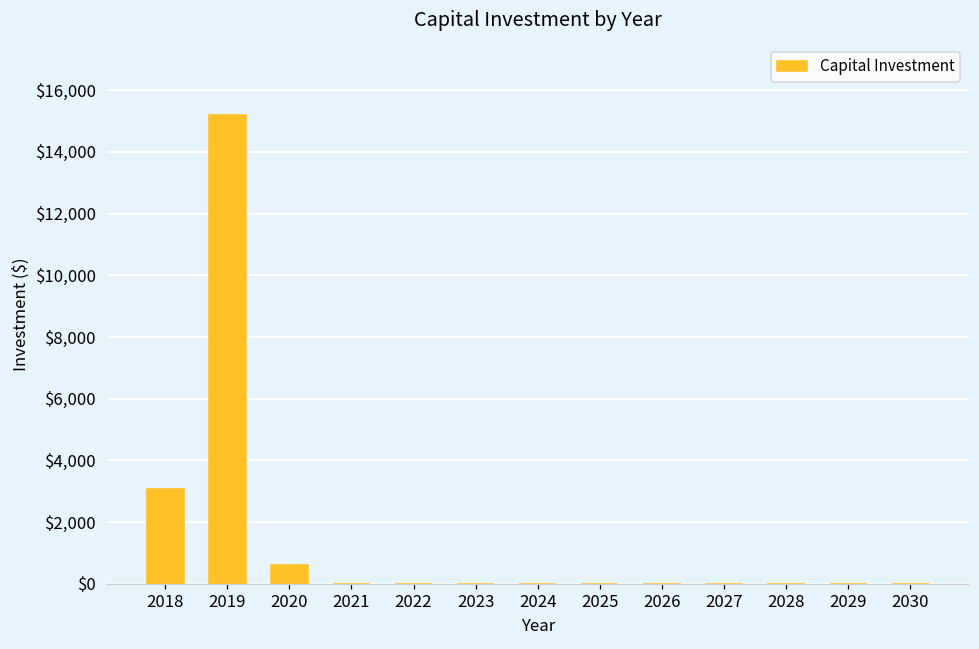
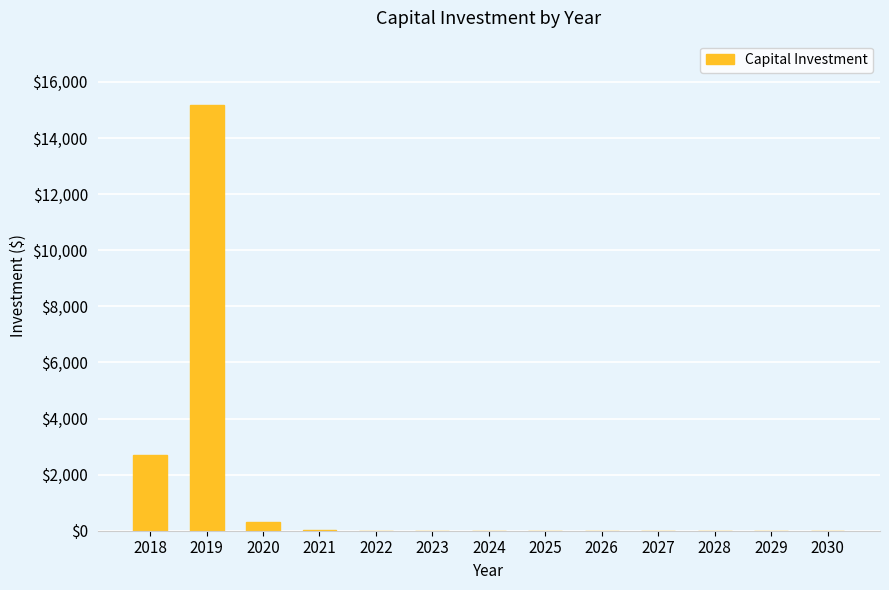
2018: $3,100 -> $2,700
2020: $600 -> $300
